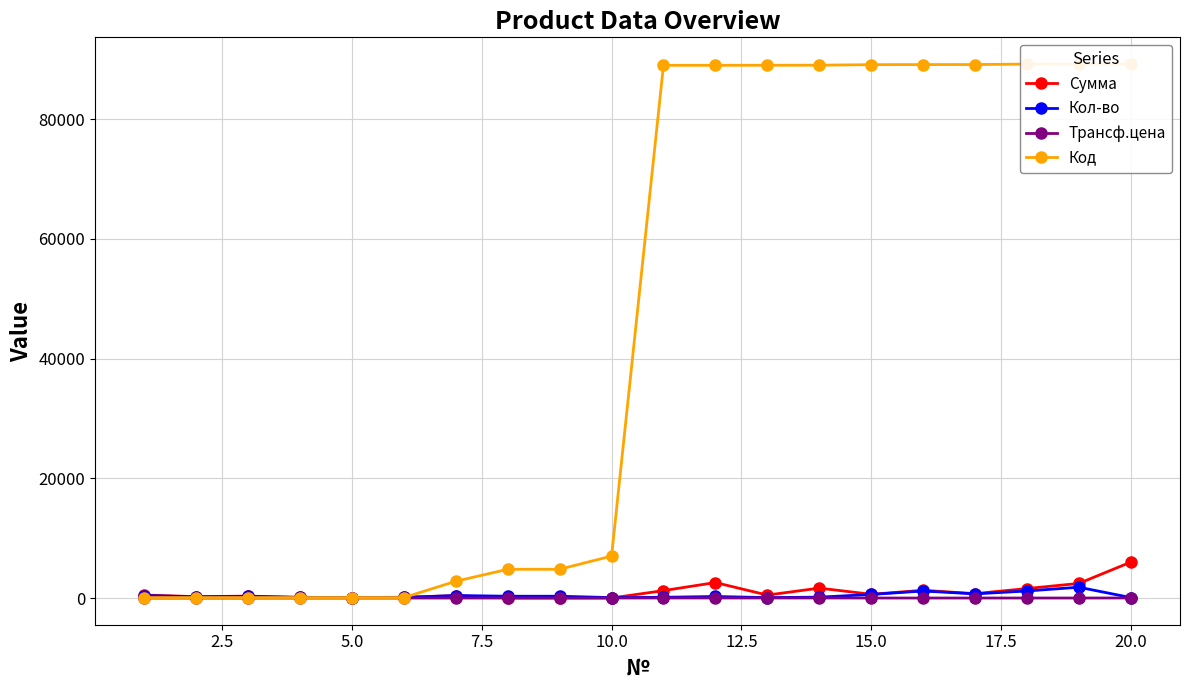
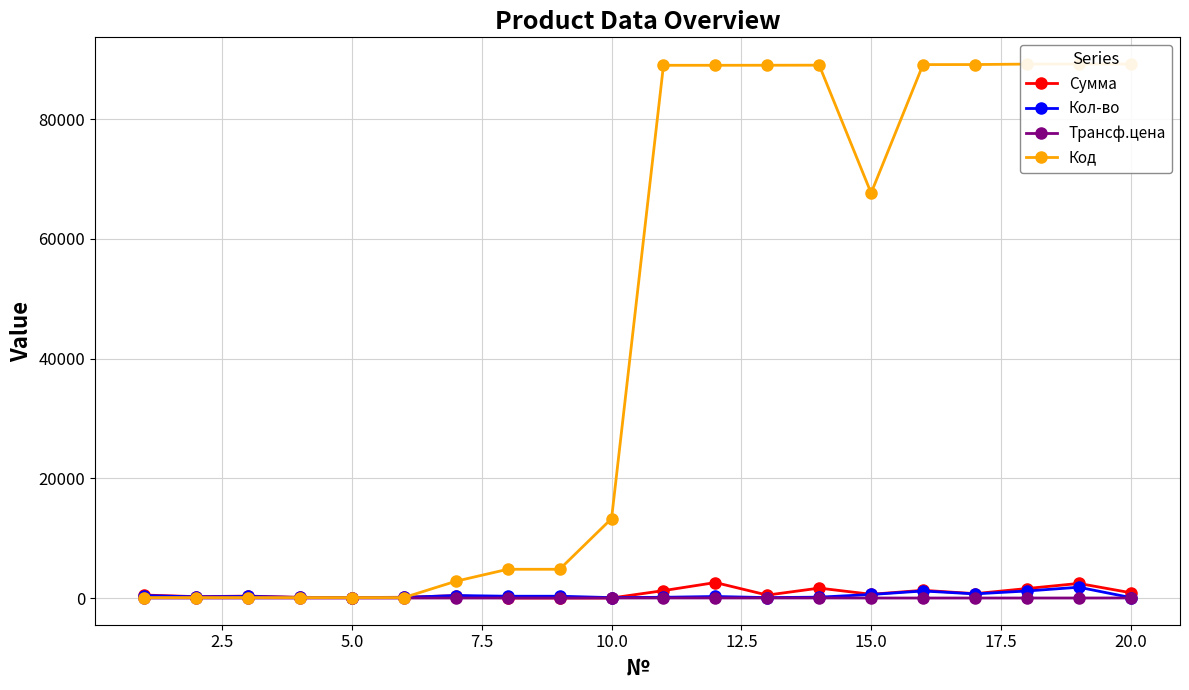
Код, 10.0: 7000 -> 13000
Код, 15.0: 89000 -> 68000
Сумма, 20.0: 6000 -> 1000
